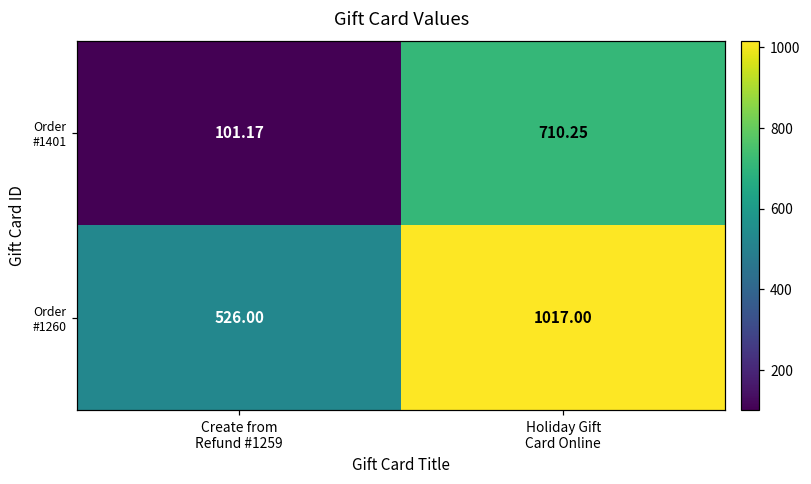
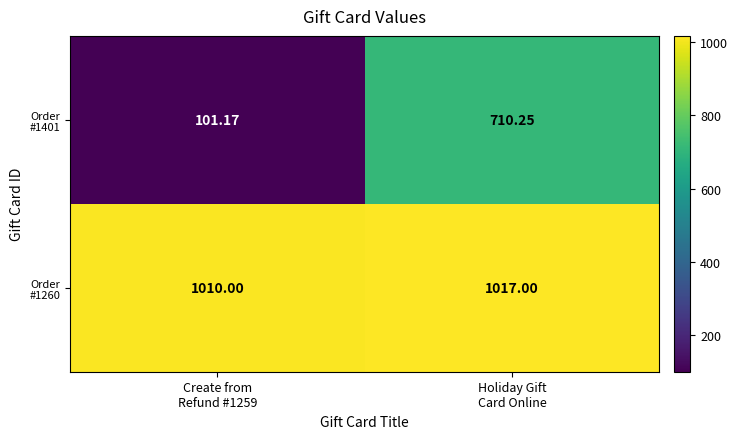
Order #1260, Create from Refund #1259: 526.00 -> 1010.00
